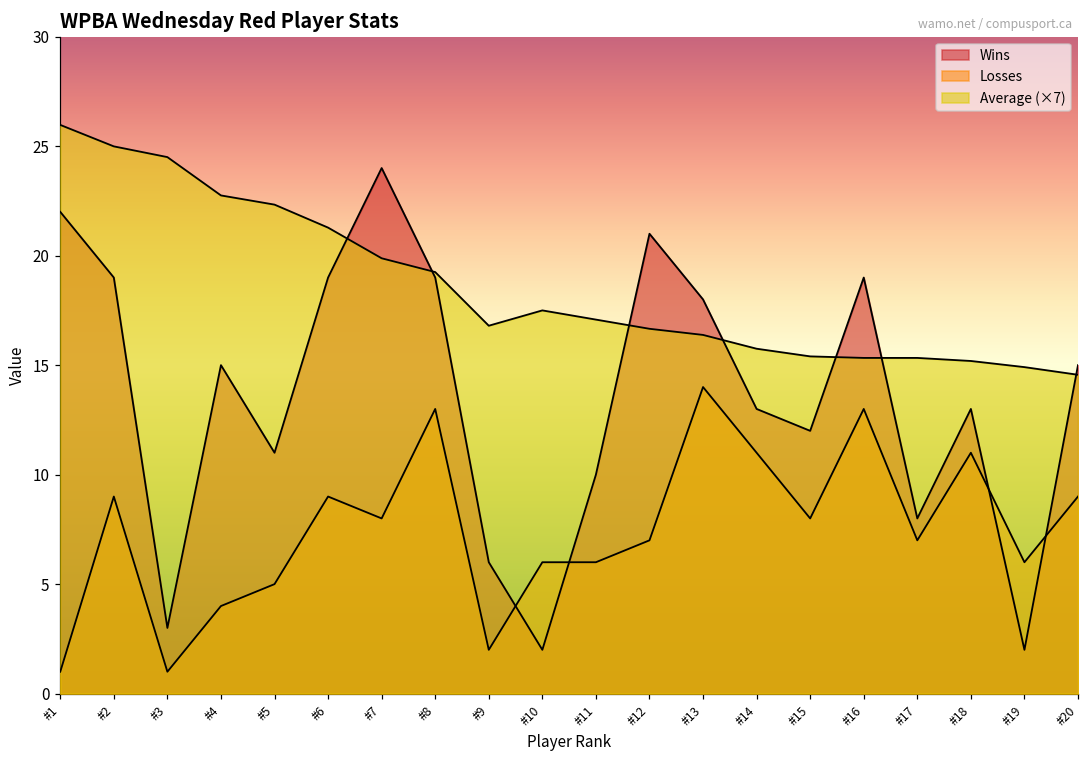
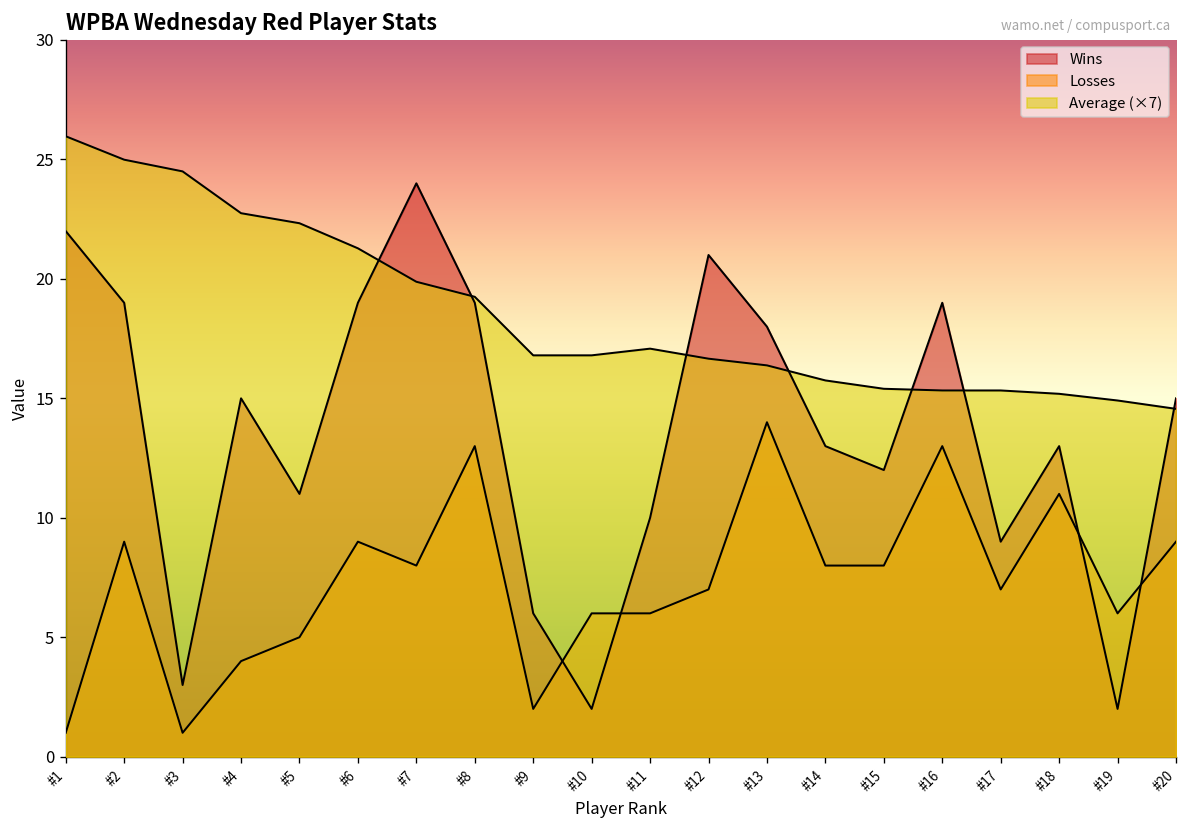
Average (×7), #10: 17.5 -> 16.8
Losses, #14: 11 -> 8
Wins, #17: 8 -> 9
